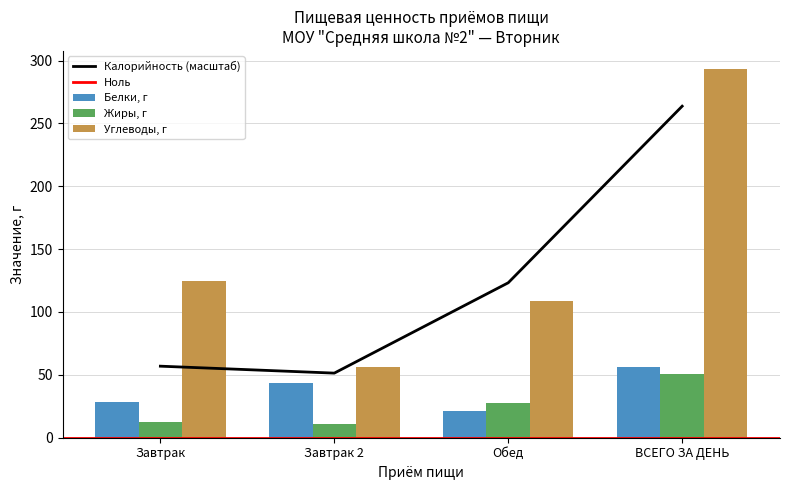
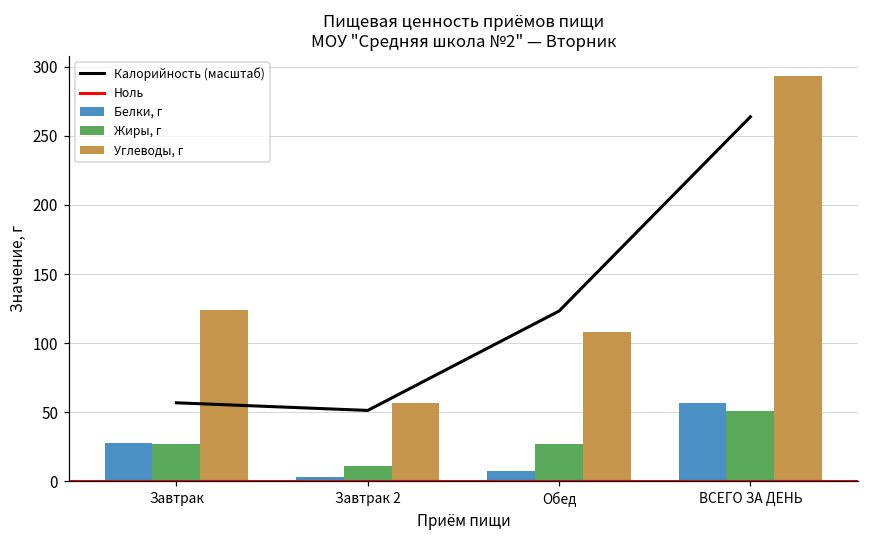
Жиры, г, Завтрак: 12 -> 27
Белки, г, Завтрак 2: 43 -> 4
Белки, г, Обед: 22 -> 8
